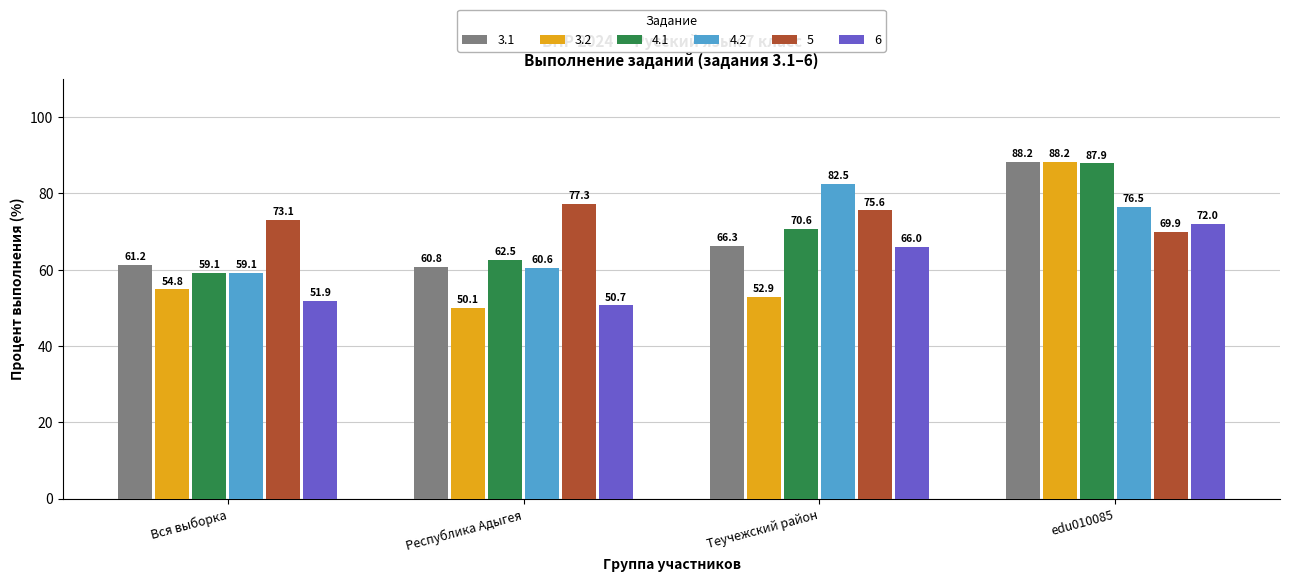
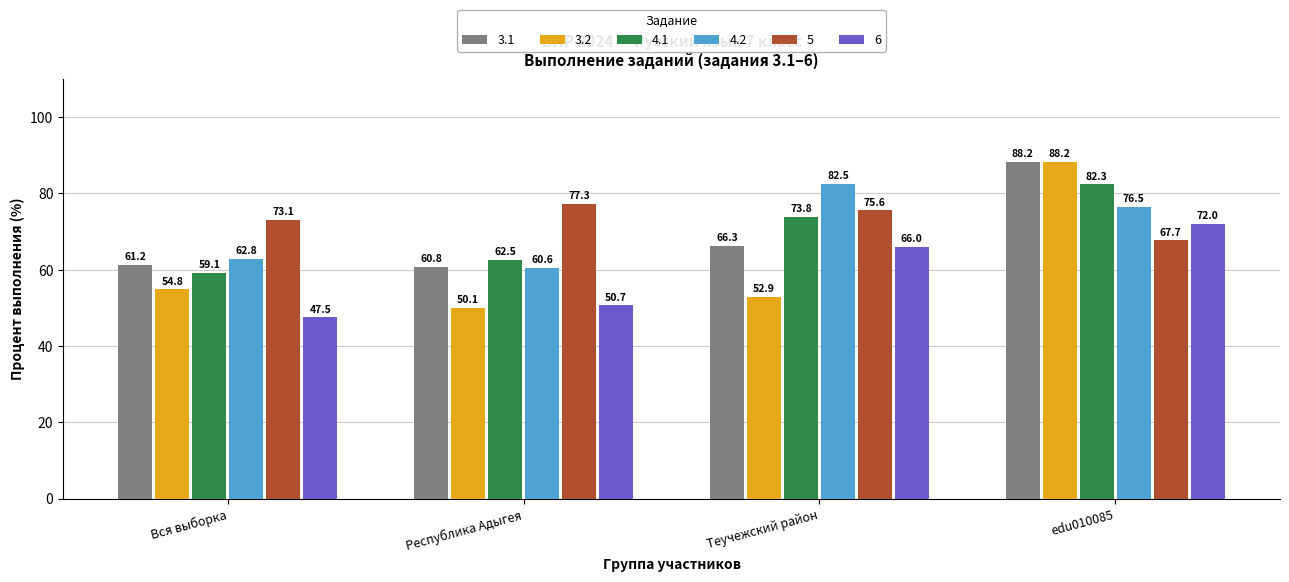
4.2, Вся выборка: 59.1 -> 62.8
6, Вся выборка: 51.9 -> 47.5
4.1, Теучежский район: 70.6 -> 73.8
4.1, edu010085: 87.9 -> 82.3
5, edu010085: 69.9 -> 67.7
